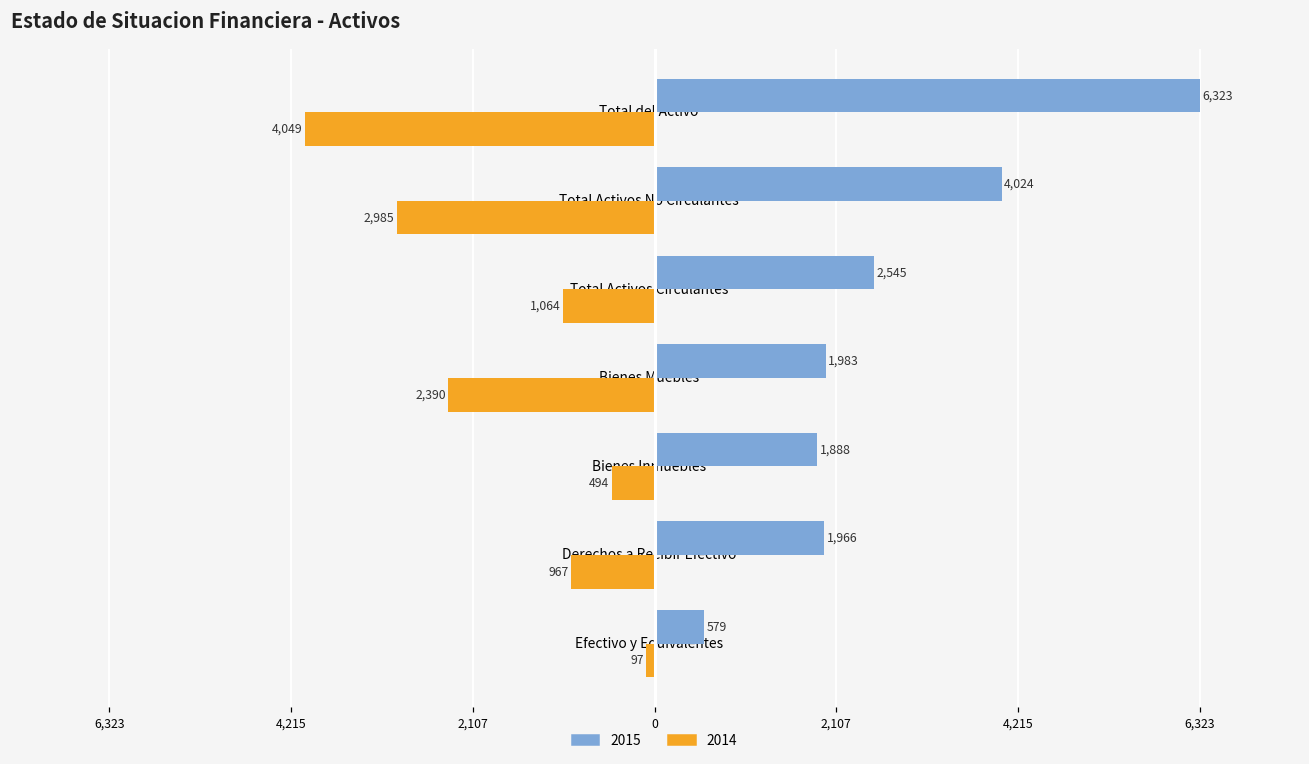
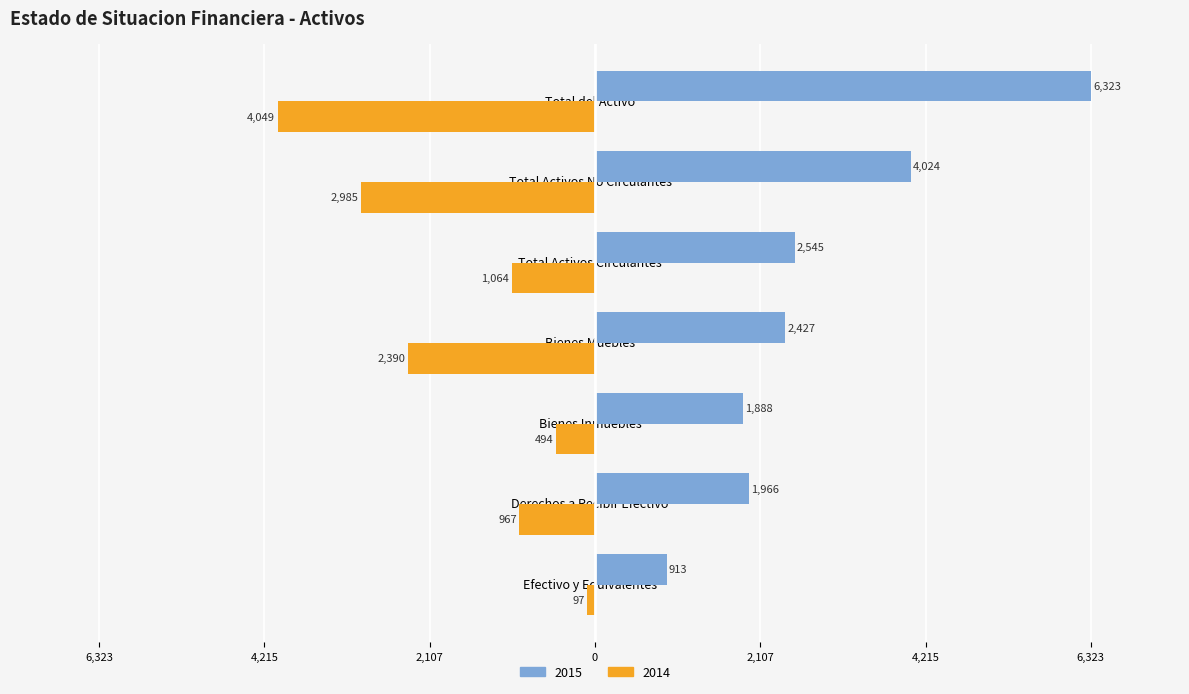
2015, Bienes Muebles: 1,983 -> 2,427
2015, Efectivo y Equivalentes: 579 -> 913
